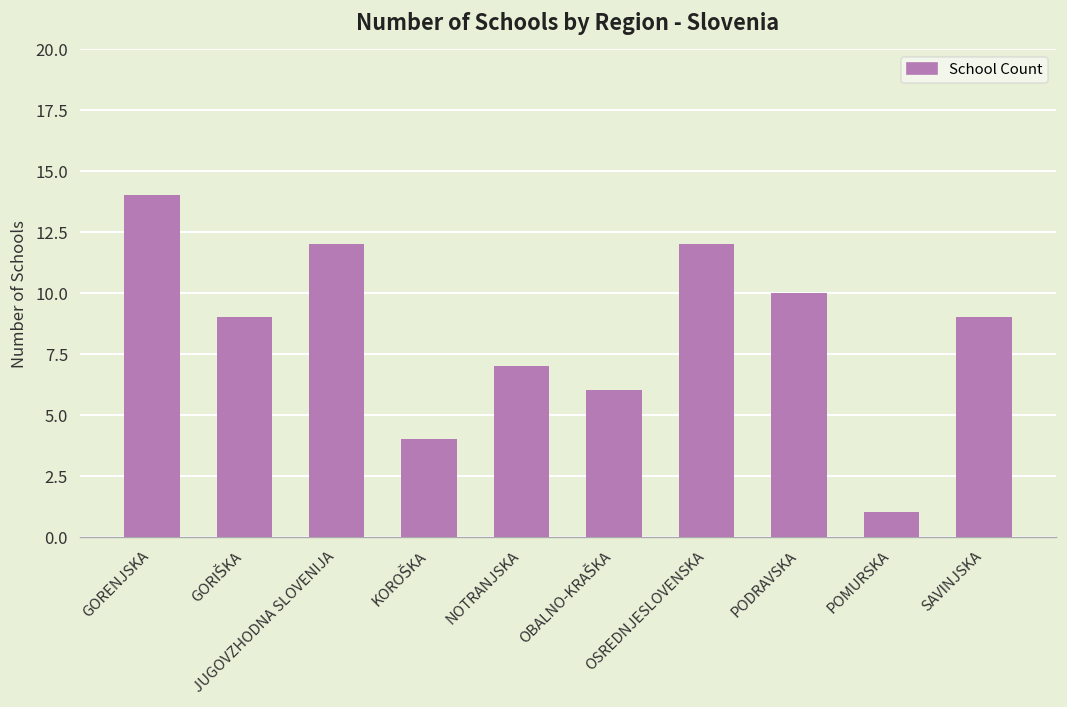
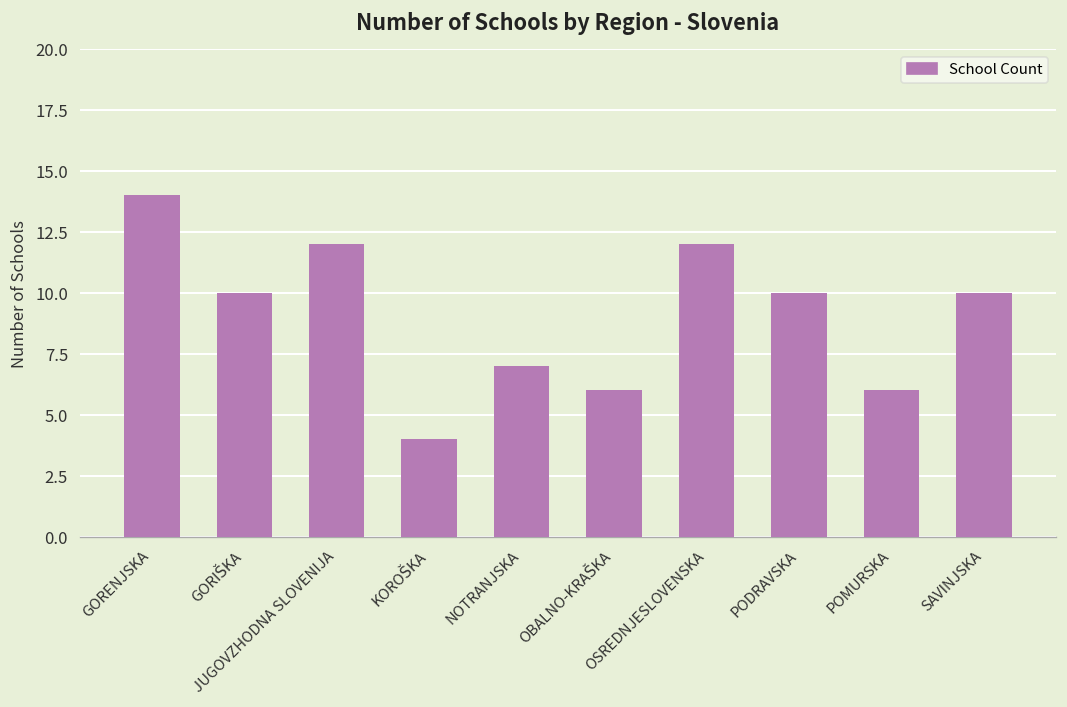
GORIŠKA: 9 -> 10
POMURSKA: 1 -> 6
SAVINJSKA: 9 -> 10
